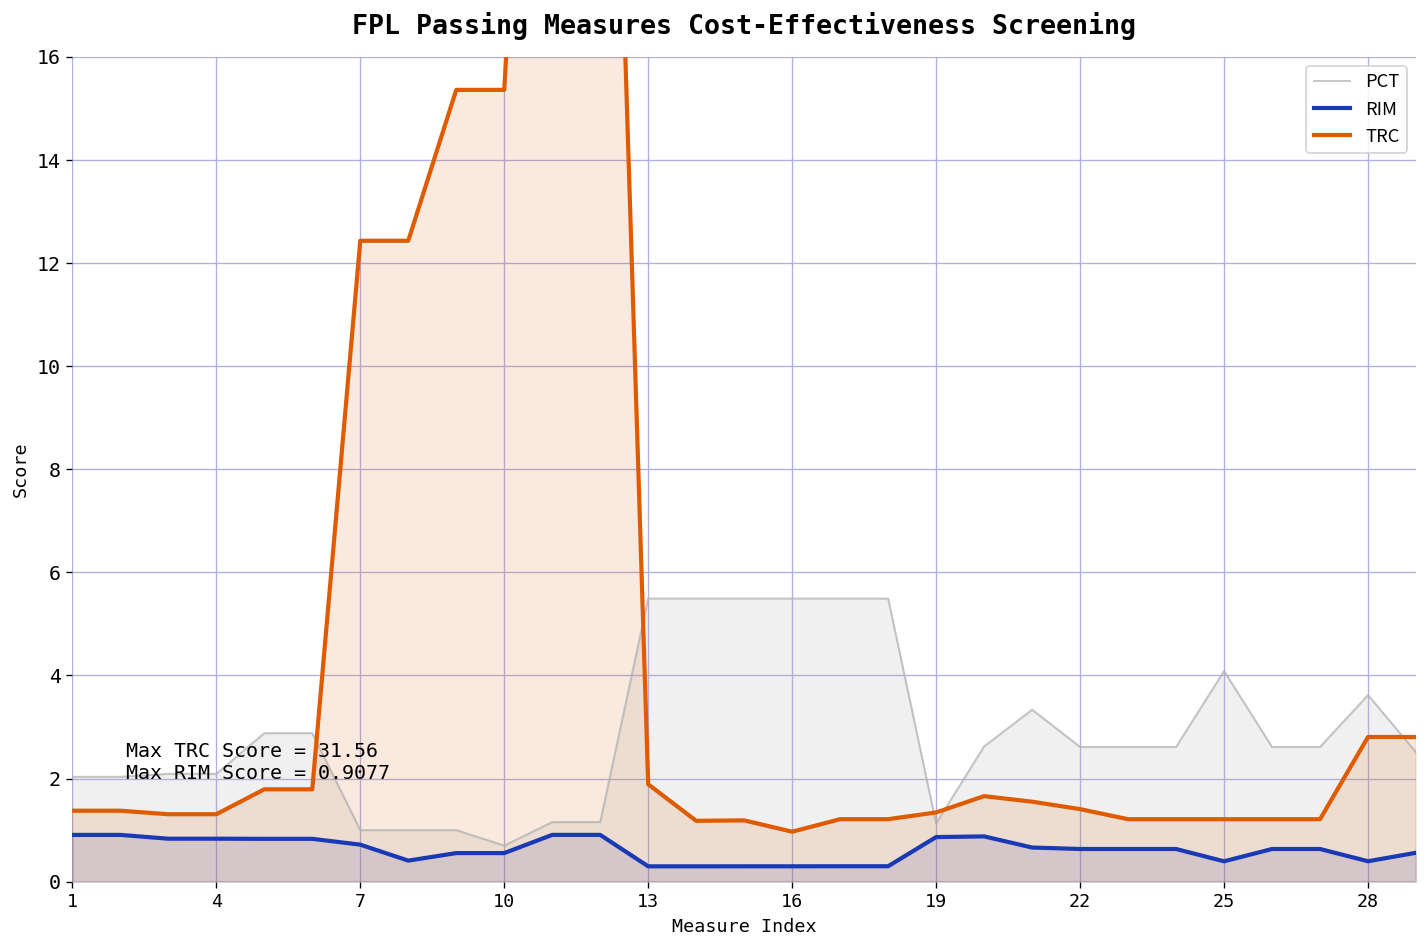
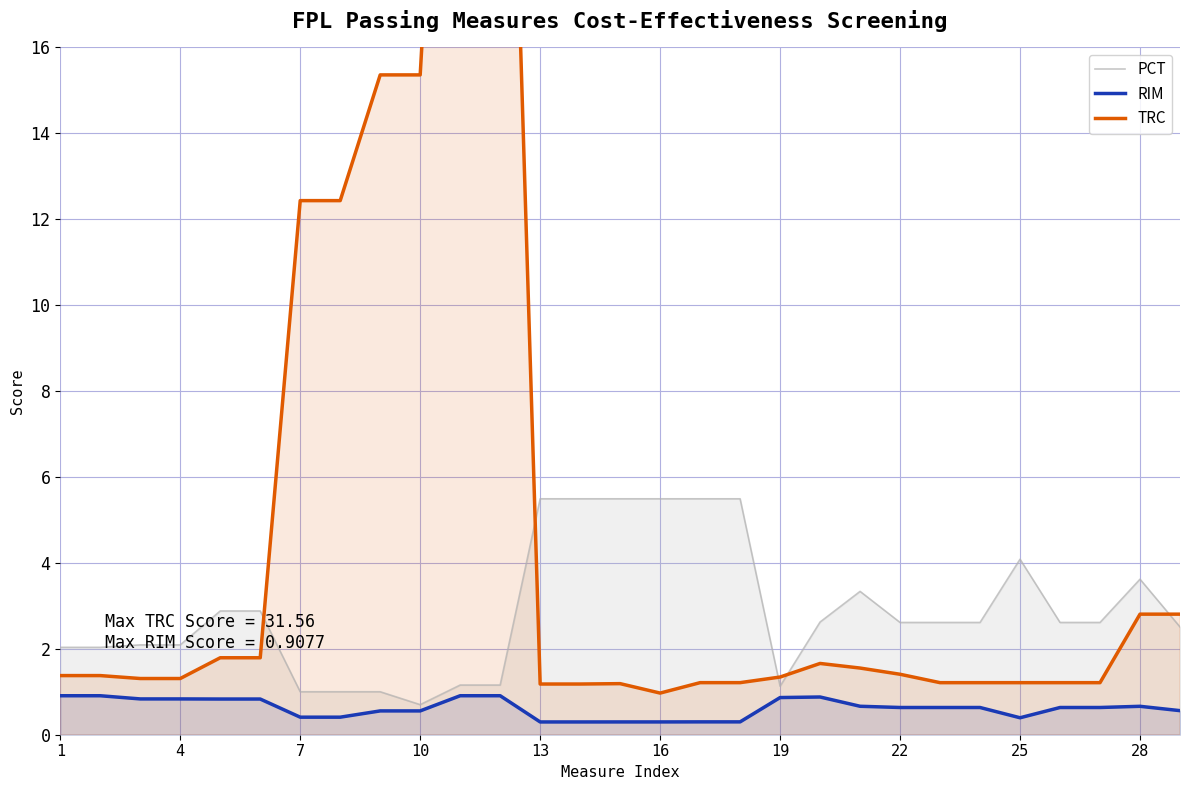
RIM, 7: 0.7 -> 0.4
TRC, 13: 1.9 -> 1.2
RIM, 28: 0.4 -> 0.7
